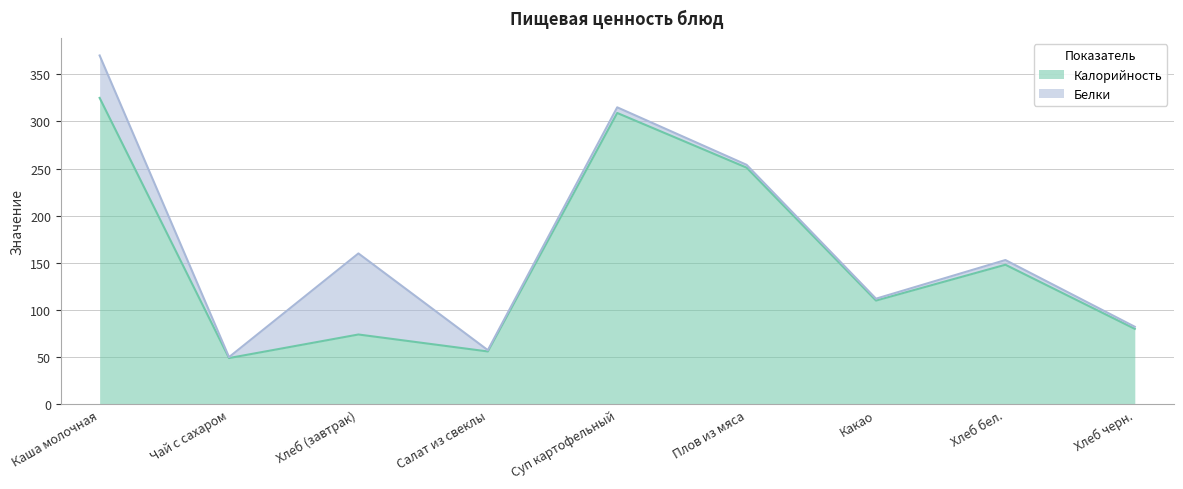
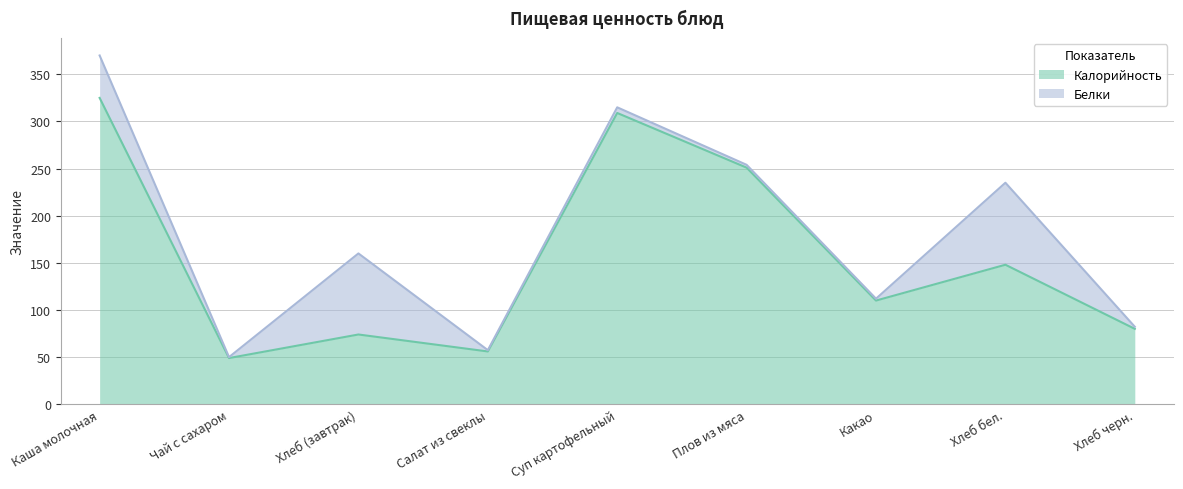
Белки, Хлеб бел.: 10 -> 90
